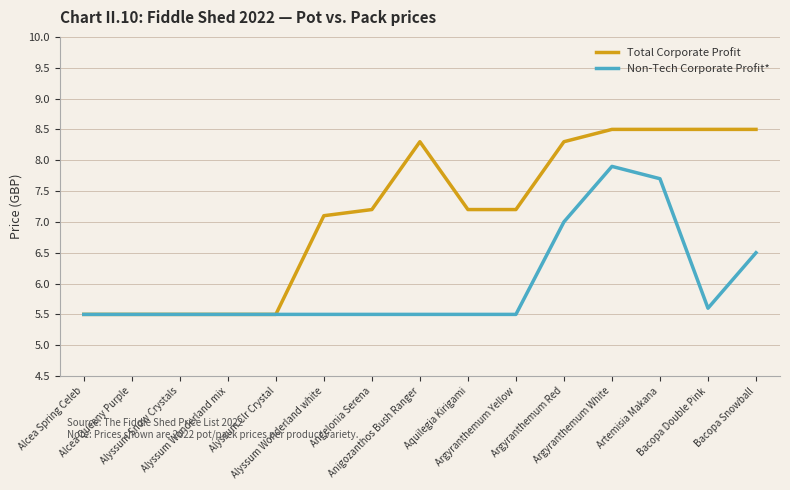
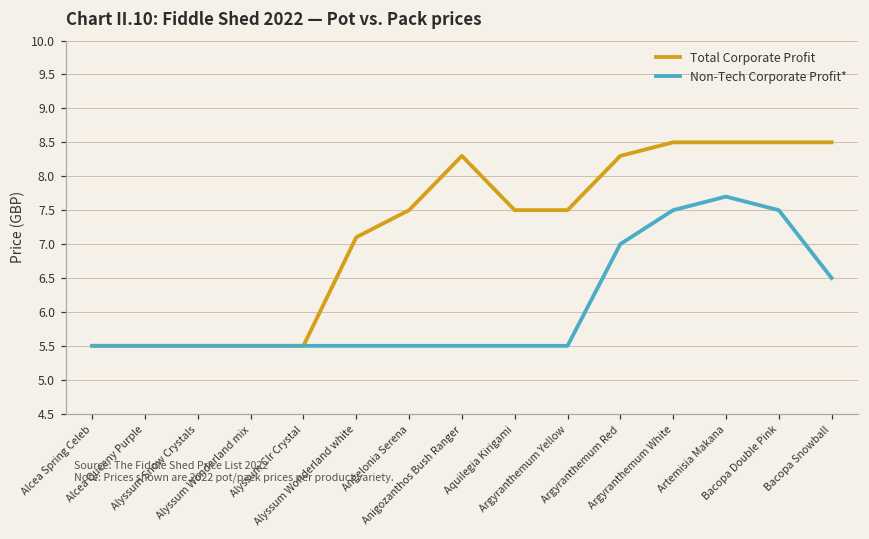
Total Corporate Profit, Angelonia Serena: 7.2 -> 7.5
Total Corporate Profit, Aquilegia Kirigami: 7.2 -> 7.5
Total Corporate Profit, Argyranthemum Yellow: 7.2 -> 7.5
Non-Tech Corporate Profit*, Argyranthemum White: 7.9 -> 7.5
Non-Tech Corporate Profit*, Bacopa Double Pink: 5.6 -> 7.5
